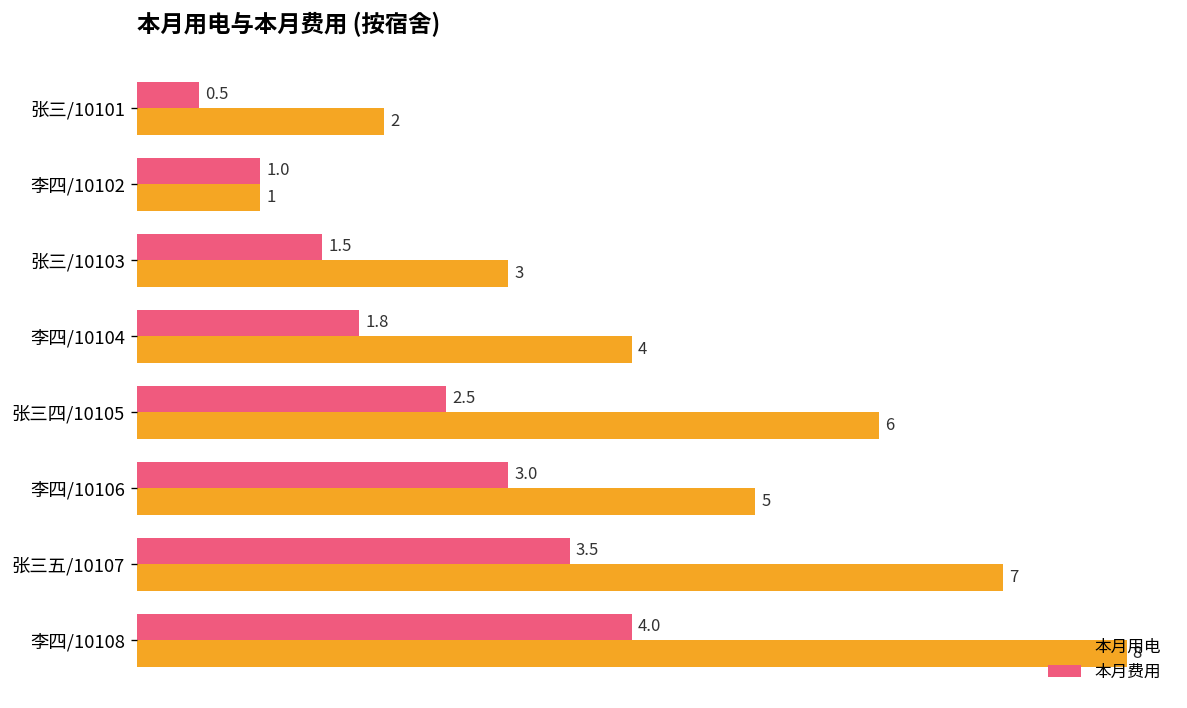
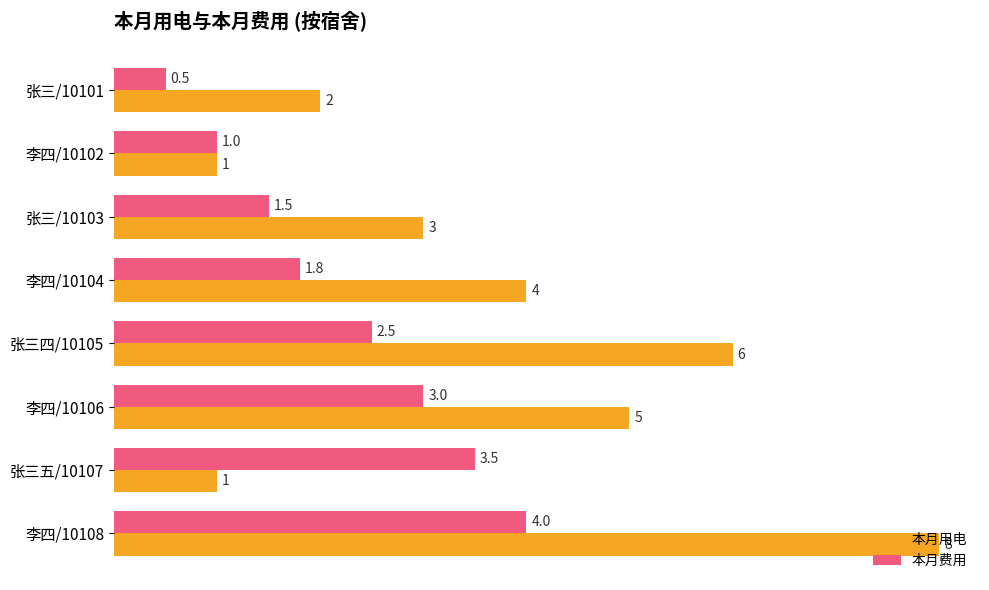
本月用电, 张三五/10107: 7 -> 1
